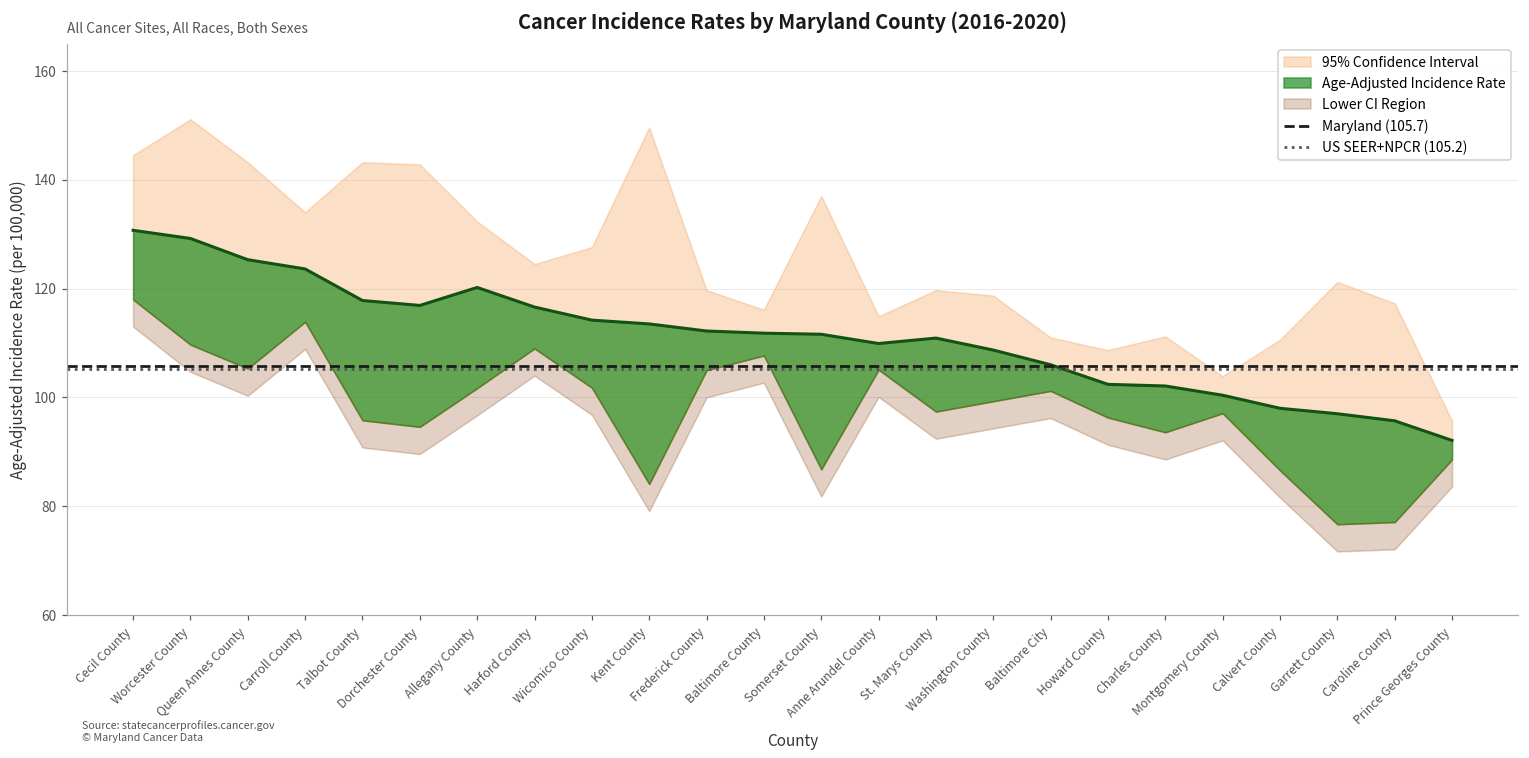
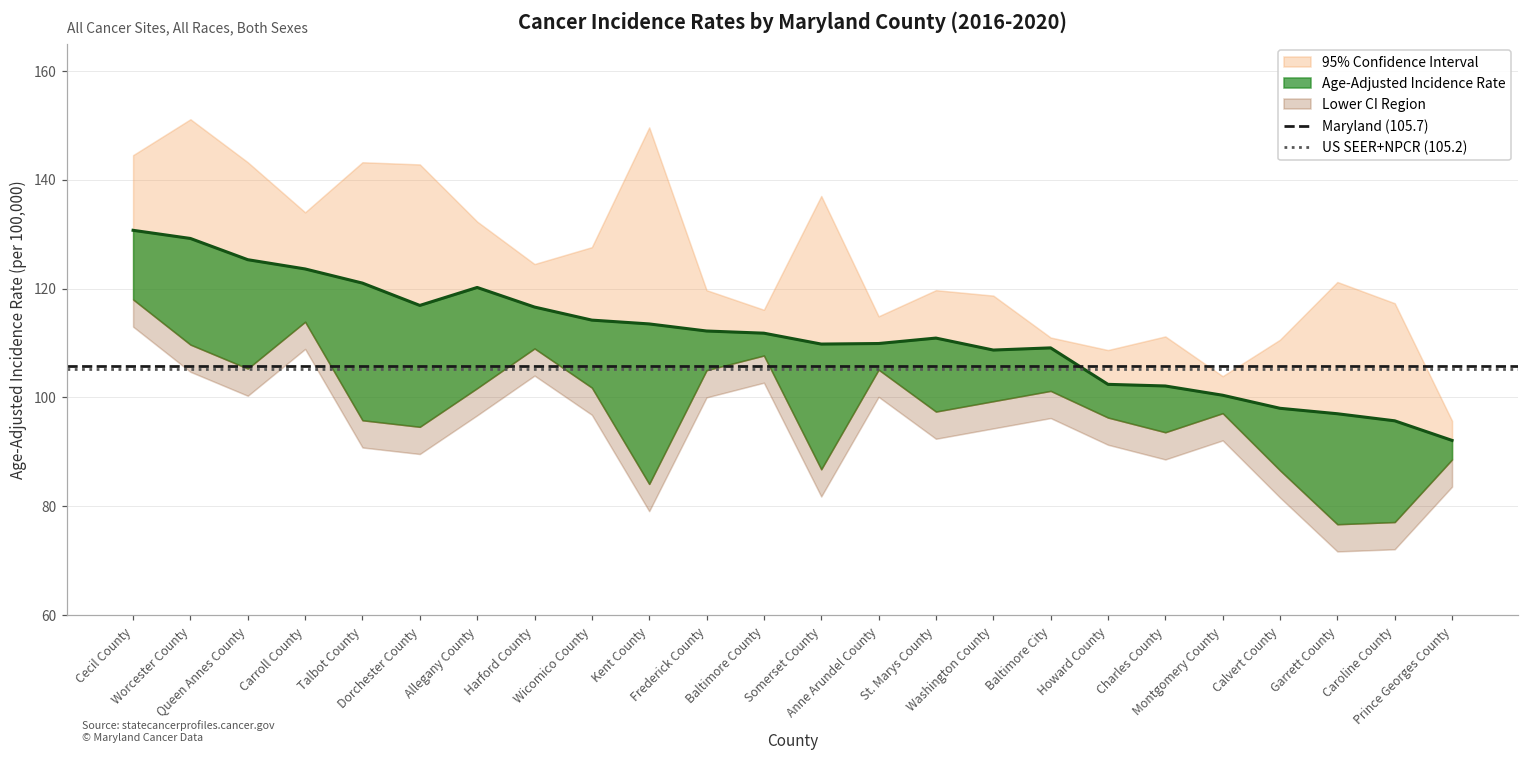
Age-Adjusted Incidence Rate, Talbot County: 118 -> 121
Age-Adjusted Incidence Rate, Somerset County: 112 -> 110
Age-Adjusted Incidence Rate, Baltimore City: 106 -> 109
